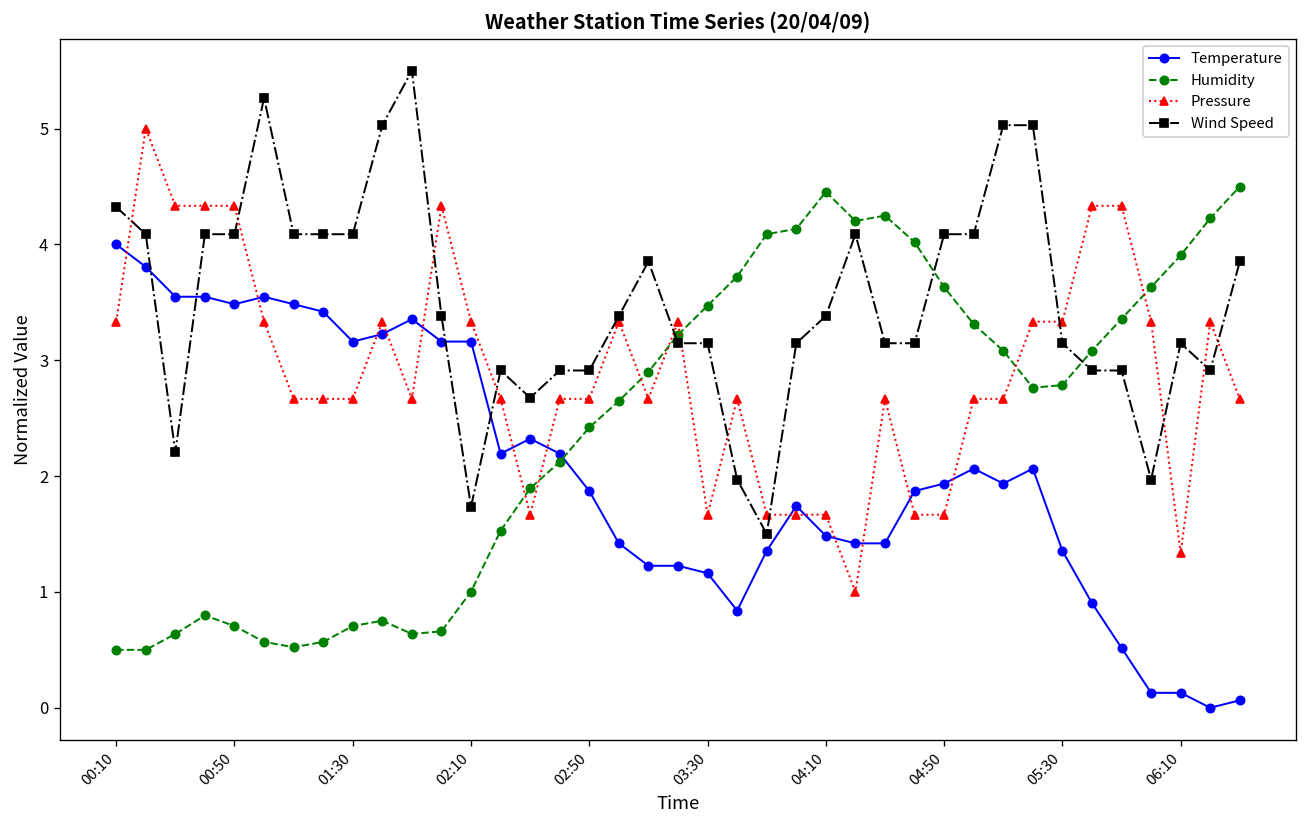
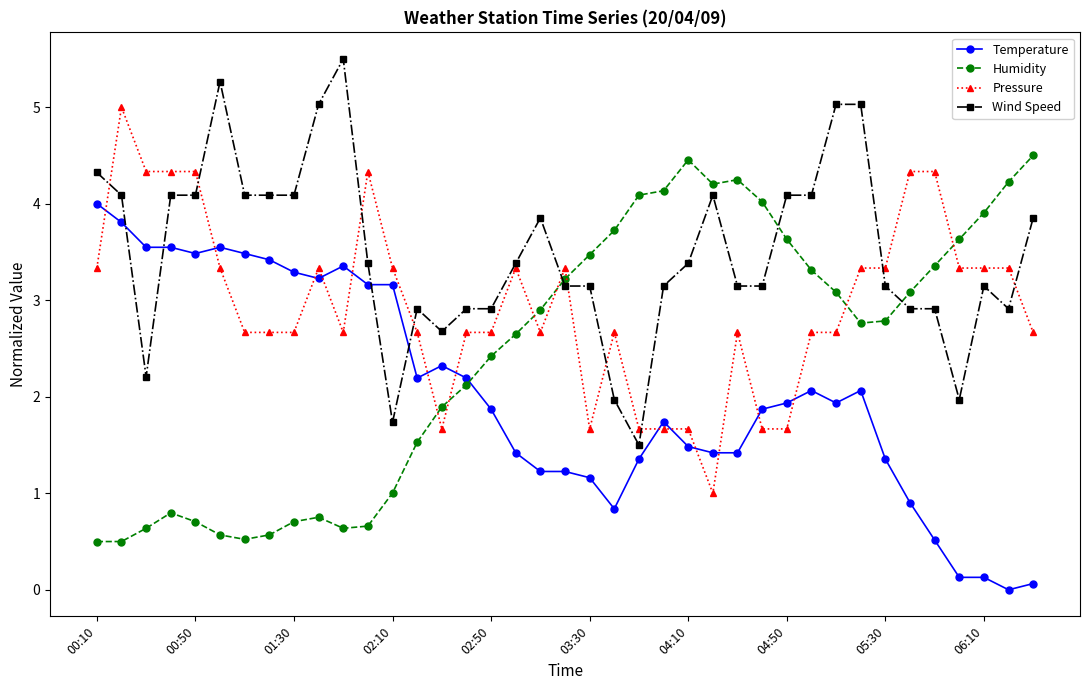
Temperature, 01:30: 3.2 -> 3.3
Pressure, 06:10: 1.3 -> 3.3
